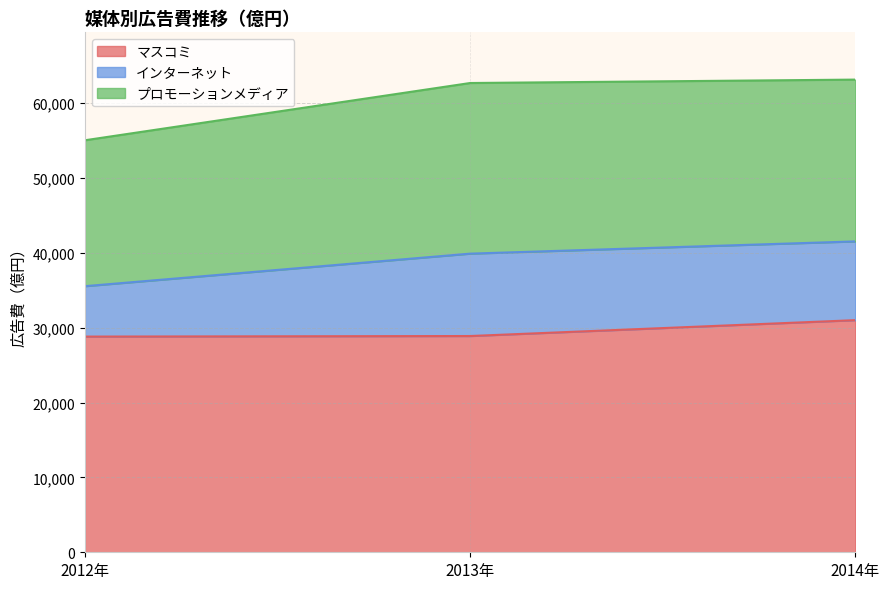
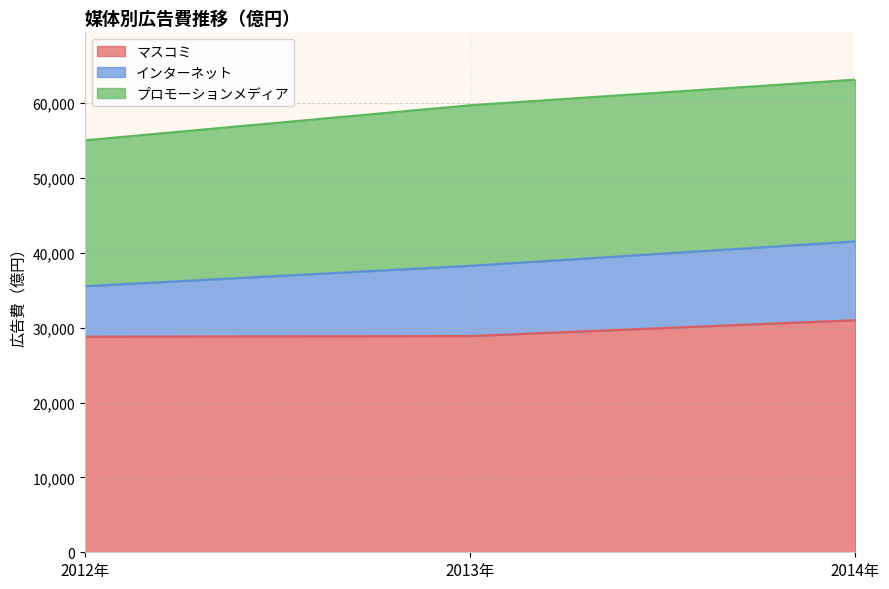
インターネット, 2013年: 11,000 -> 9,000
プロモーションメディア, 2013年: 23,000 -> 21,000
